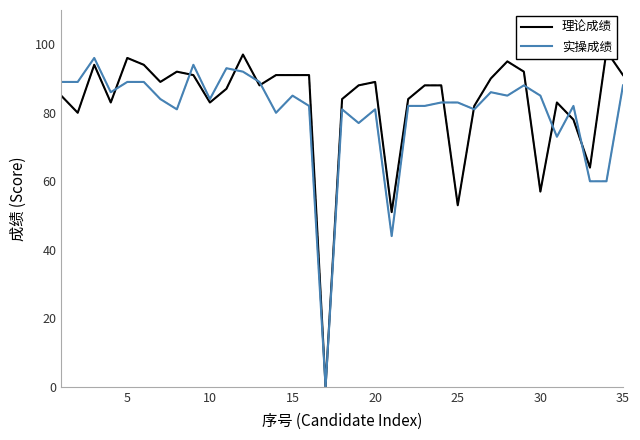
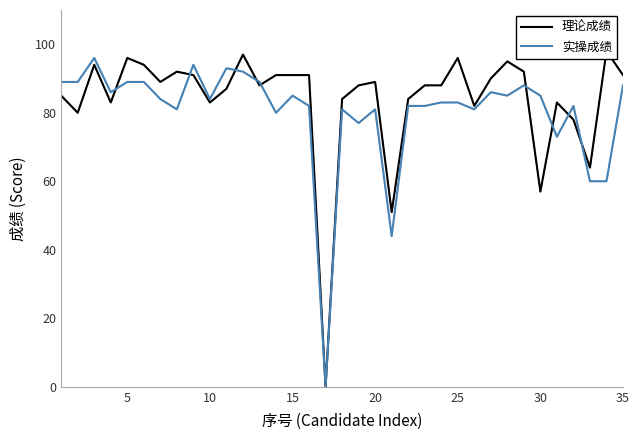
理论成绩, 25: 53 -> 96
